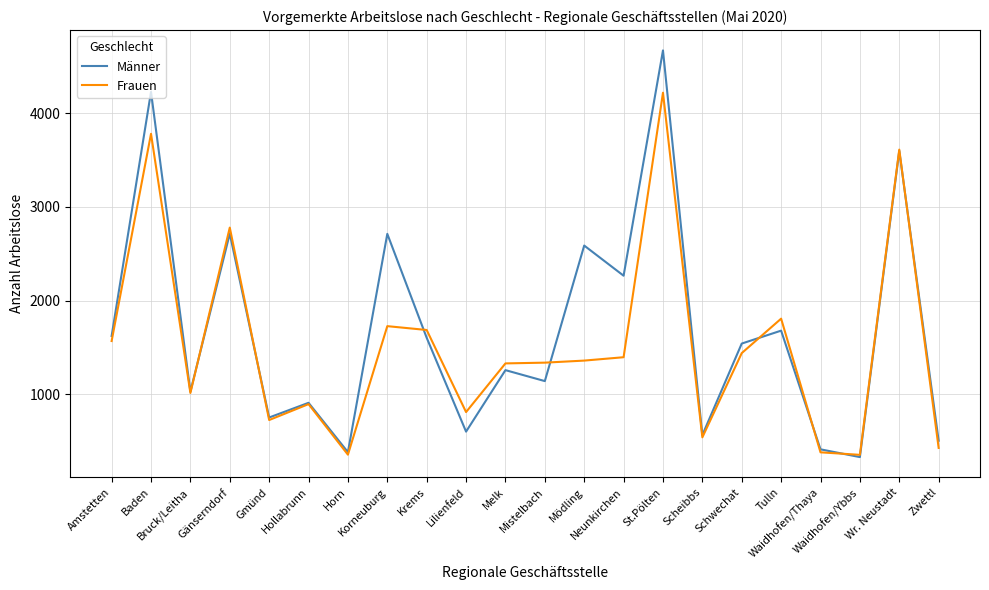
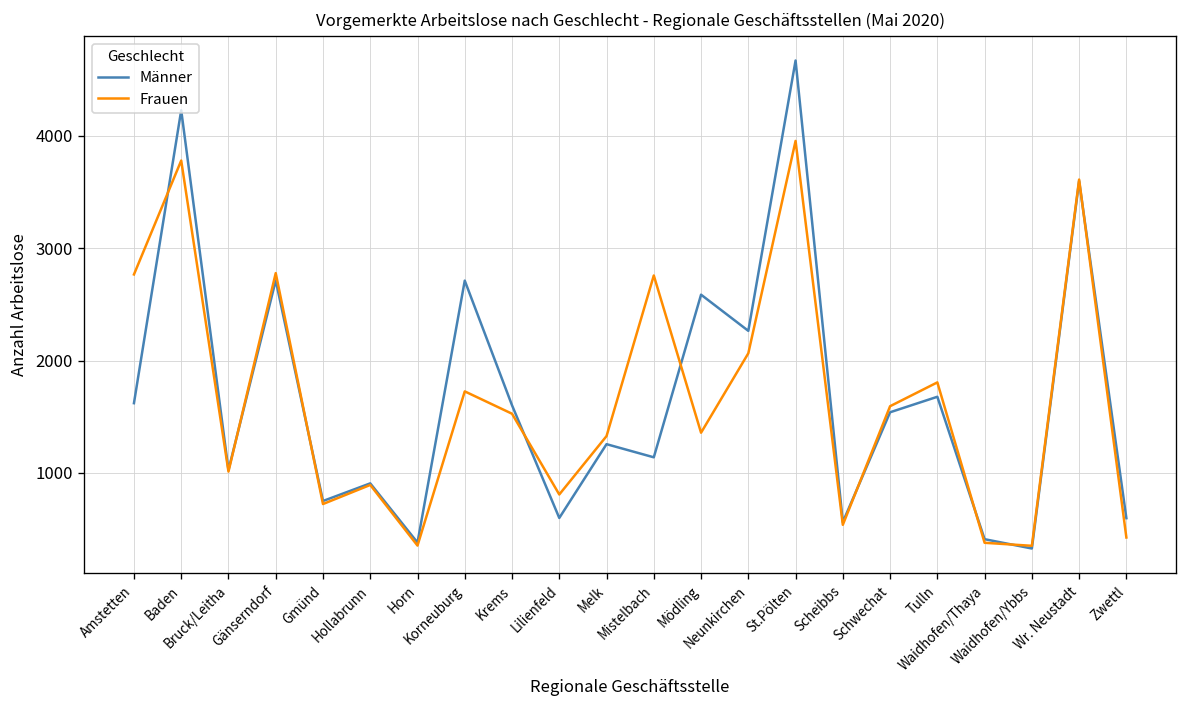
Frauen, Amstetten: 1600 -> 2800
Frauen, Krems: 1700 -> 1500
Frauen, Mistelbach: 1300 -> 2800
Frauen, Neunkirchen: 1400 -> 2100
Frauen, St.Pölten: 4200 -> 4000
Frauen, Schwechat: 1400 -> 1600
Männer, Zwettl: 500 -> 600
